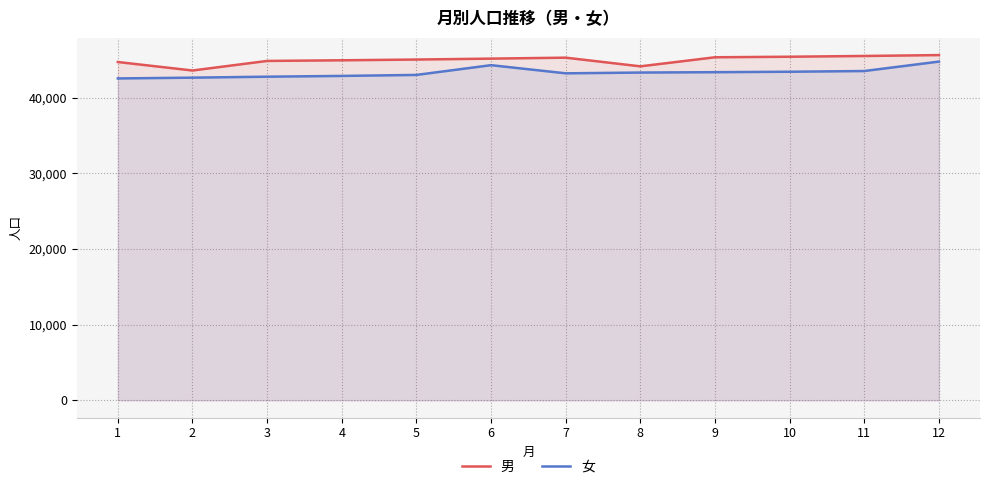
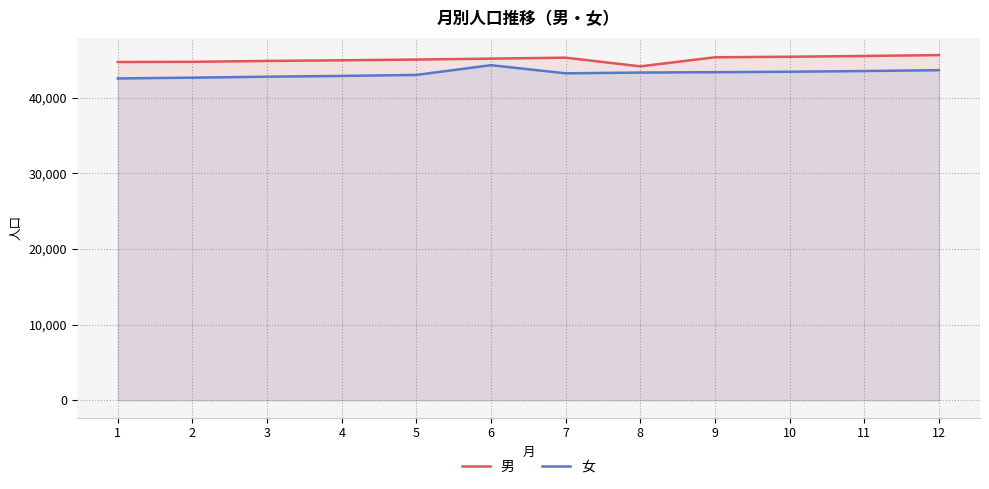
男, 2: 44,000 -> 45,000
女, 12: 45,000 -> 44,000
